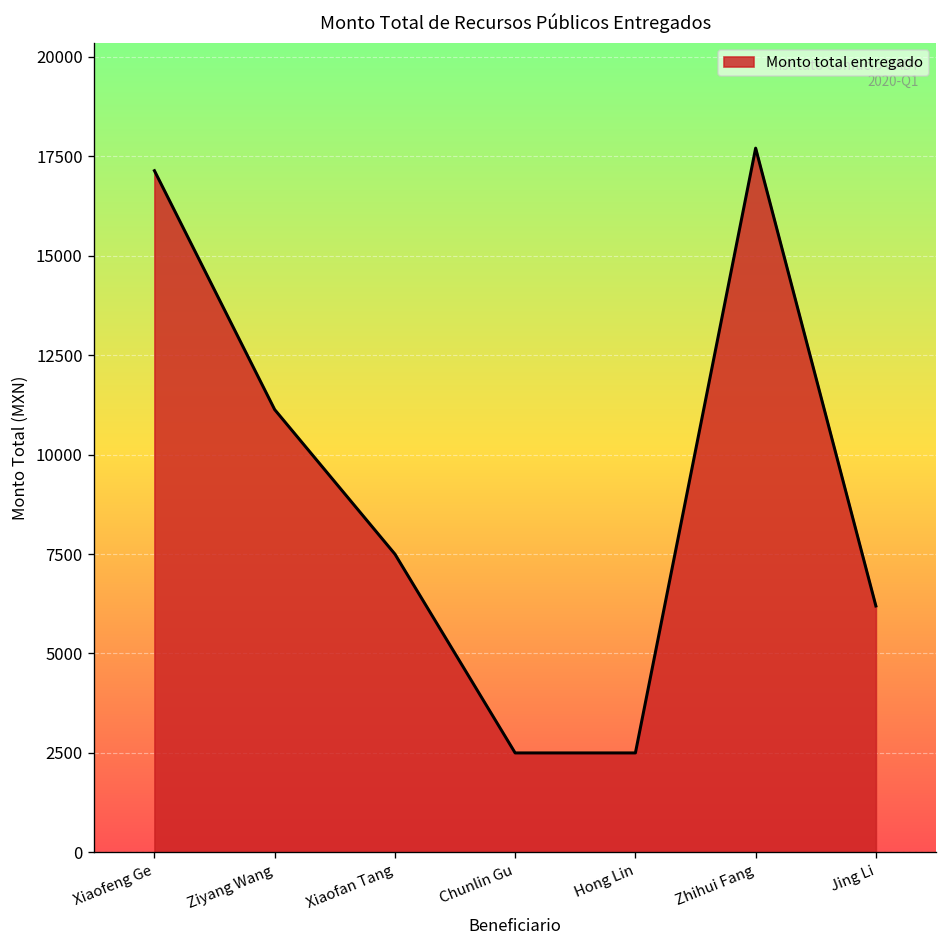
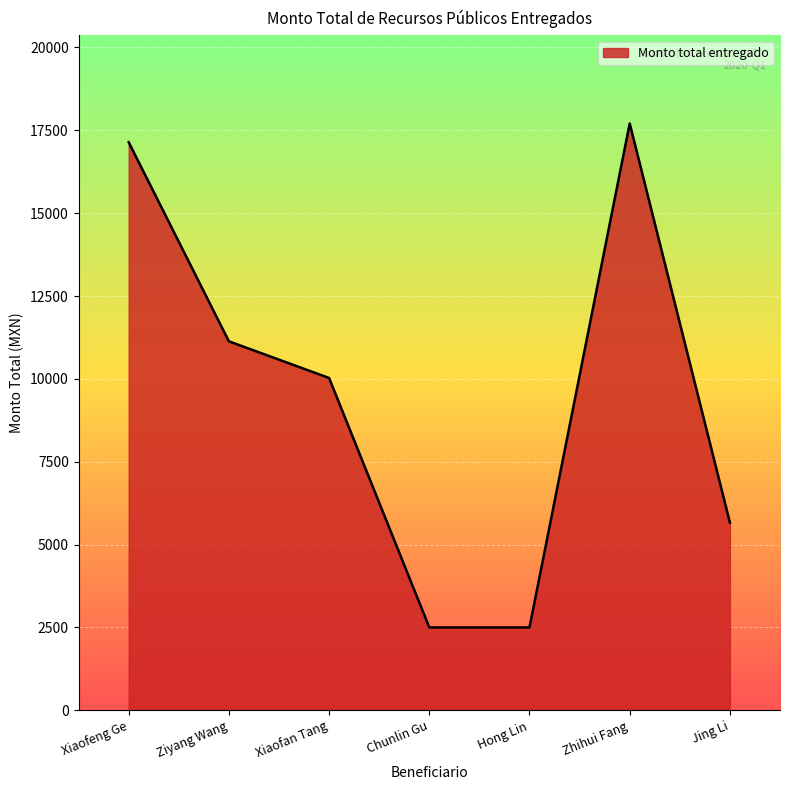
Xiaofan Tang: 7500 -> 10000
Jing Li: 6200 -> 5700
